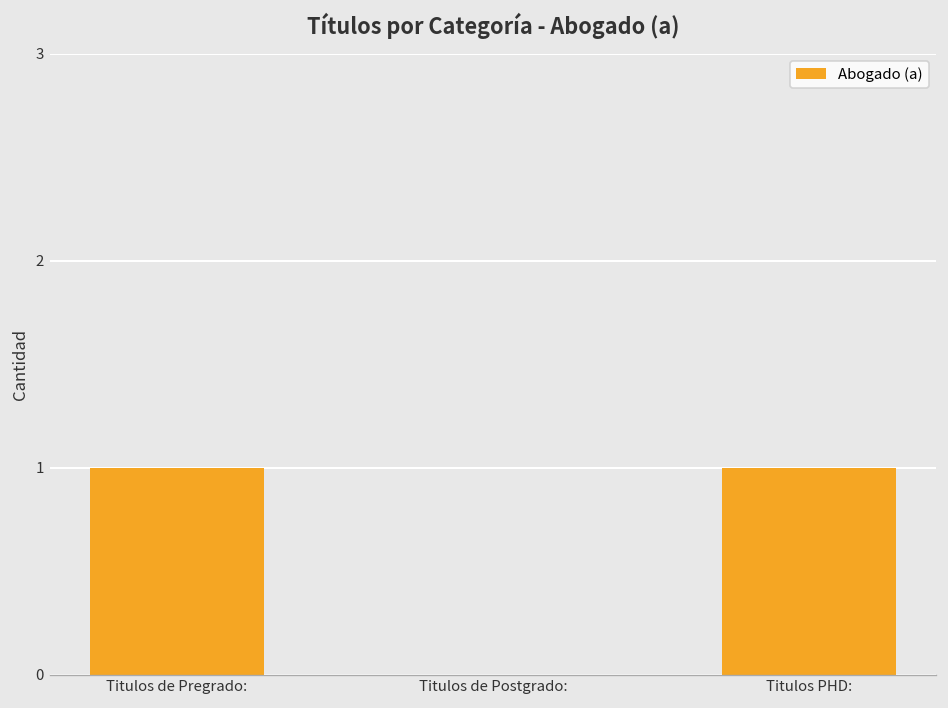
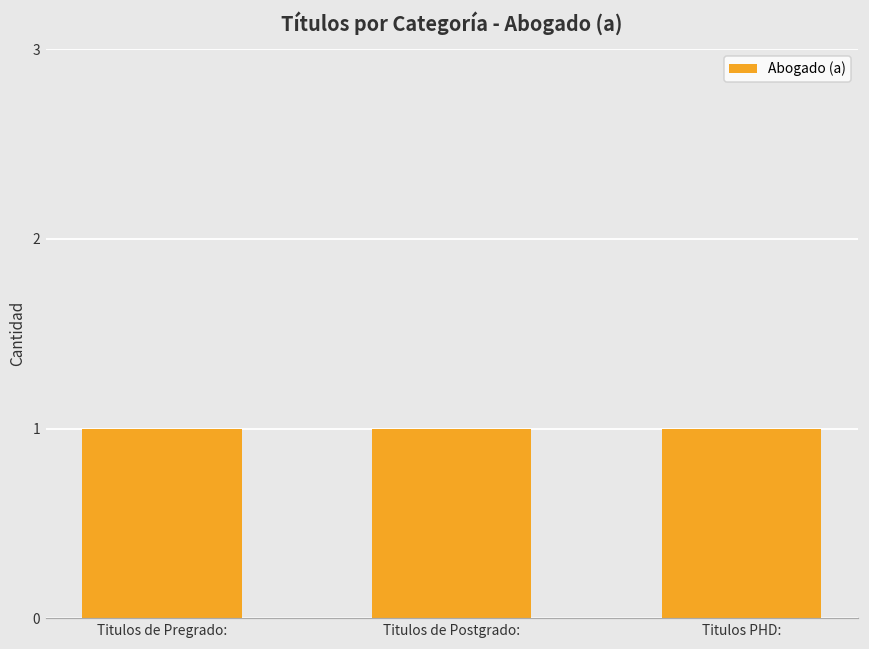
Titulos de Postgrado:: 0 -> 1
